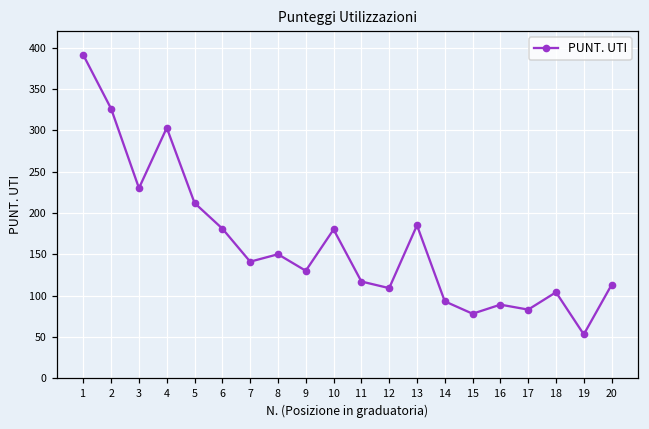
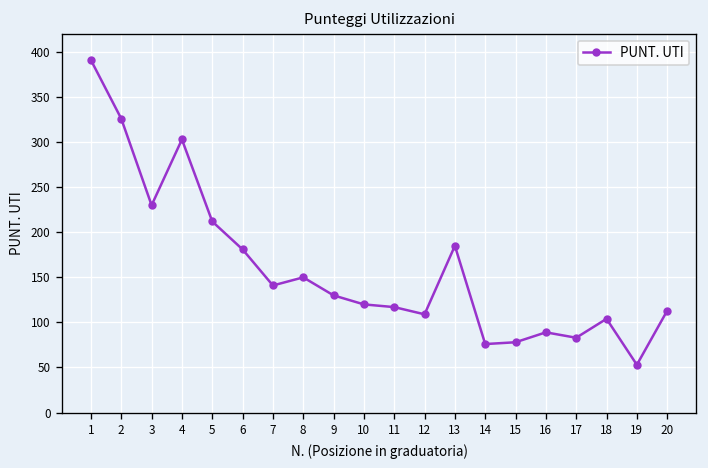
10: 180 -> 120
14: 90 -> 80
